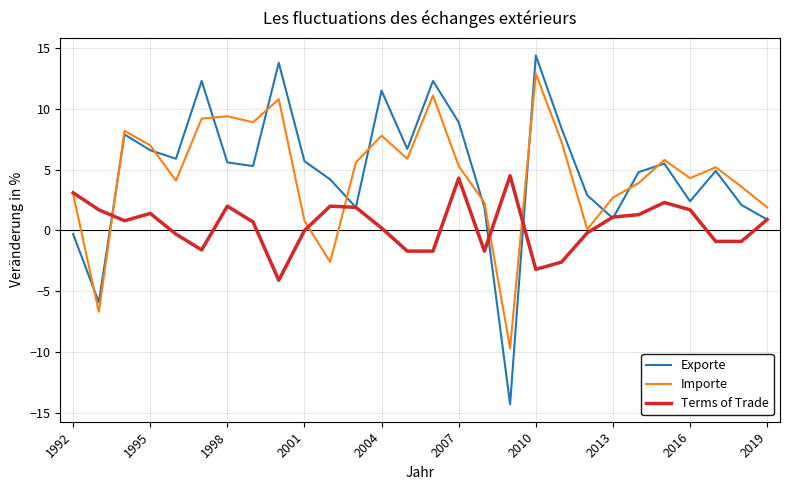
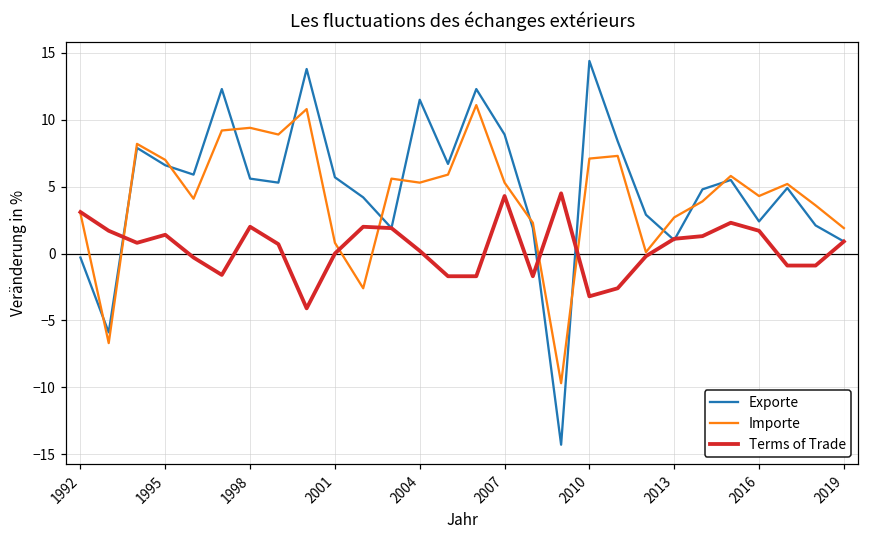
Importe, 2004: 7.8 -> 5.3
Importe, 2010: 12.9 -> 7.1
